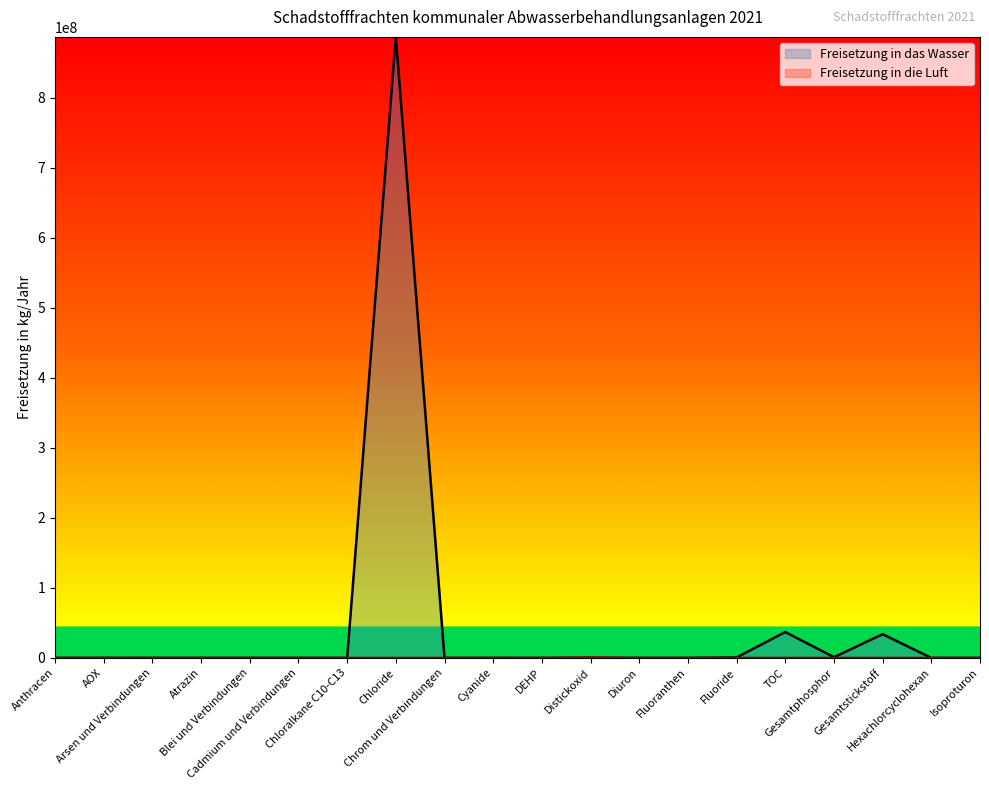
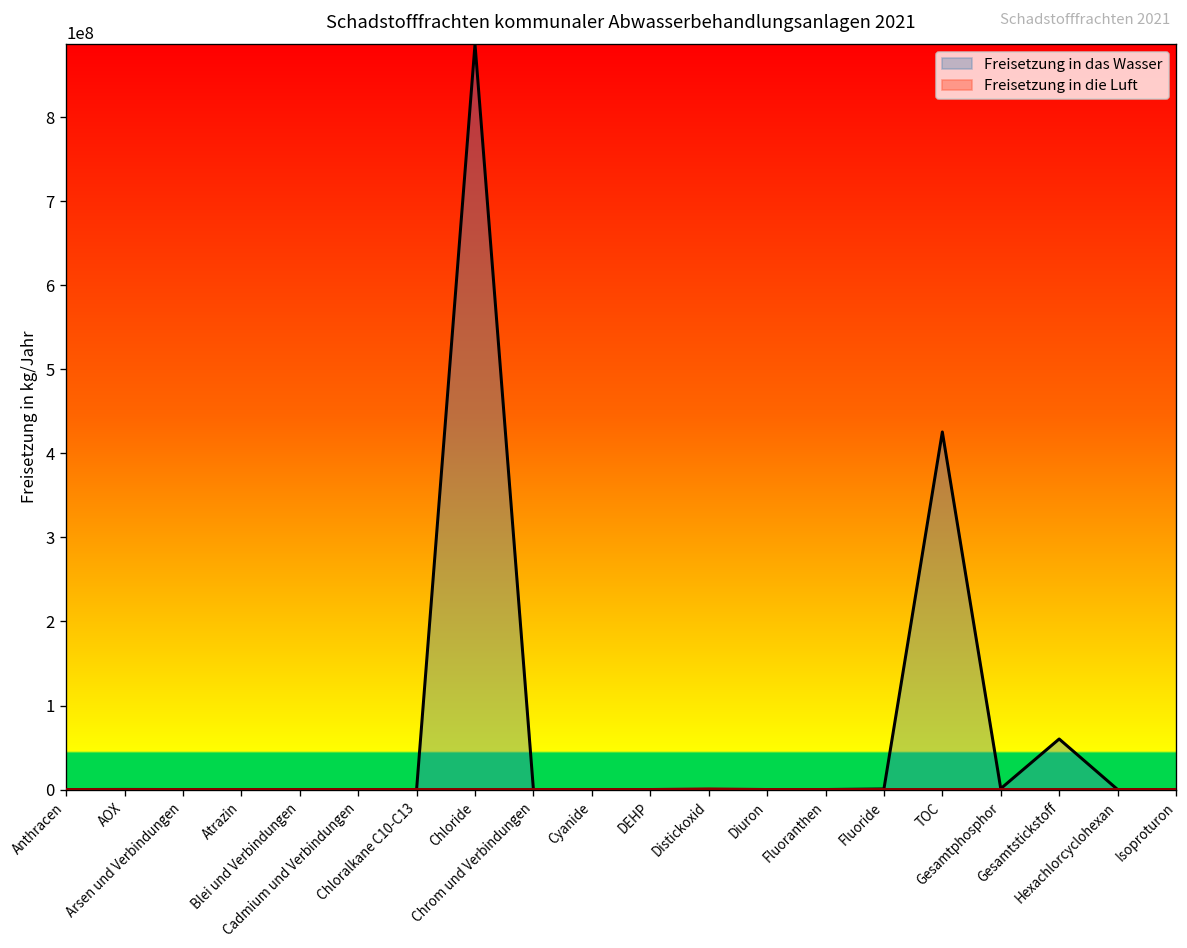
Freisetzung in das Wasser, TOC: 40000000 -> 430000000
Freisetzung in das Wasser, Gesamtstickstoff: 30000000 -> 60000000
